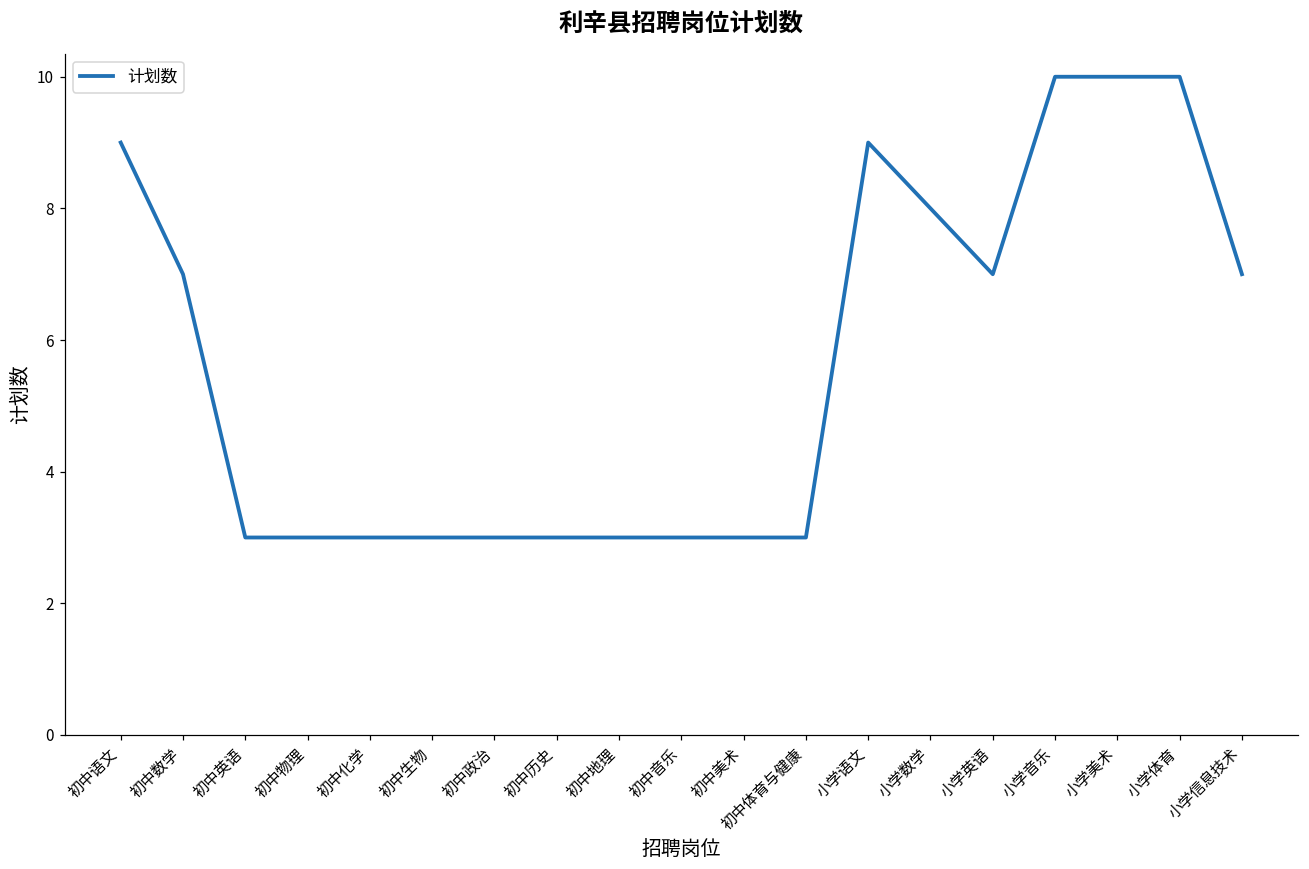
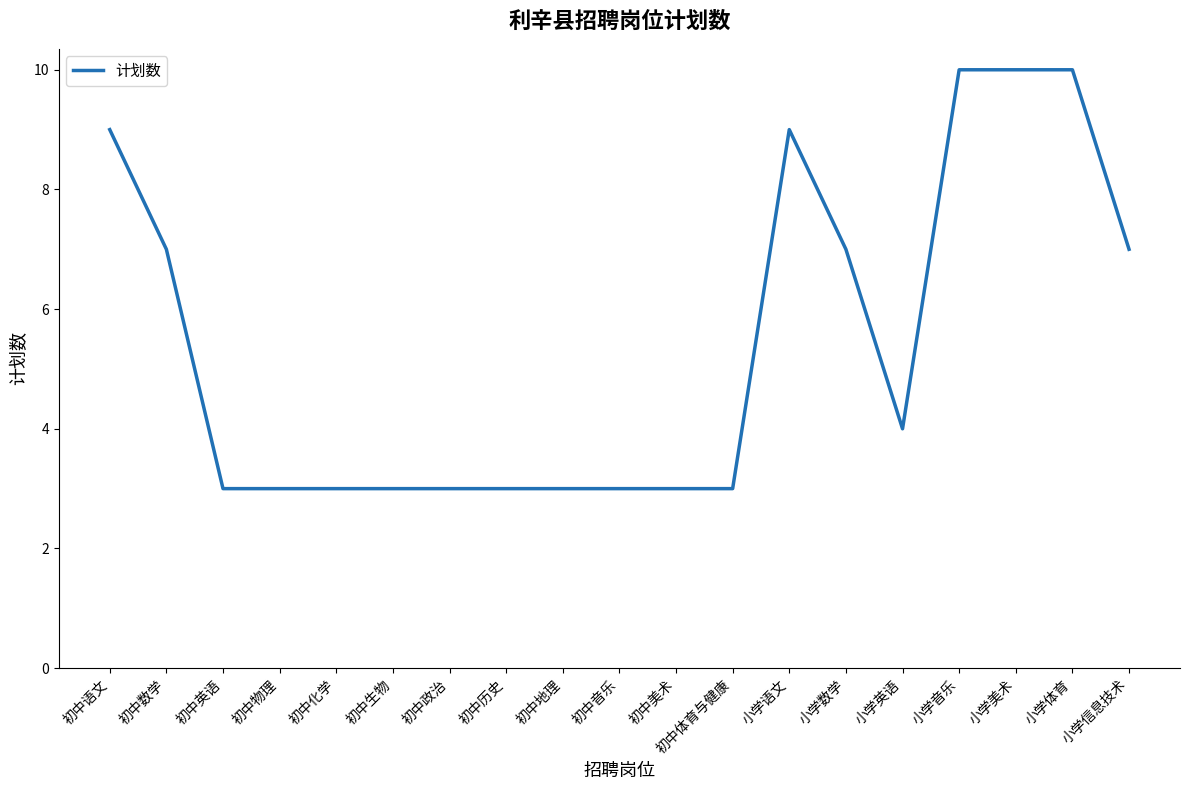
小学数学: 8 -> 7
小学英语: 7 -> 4
